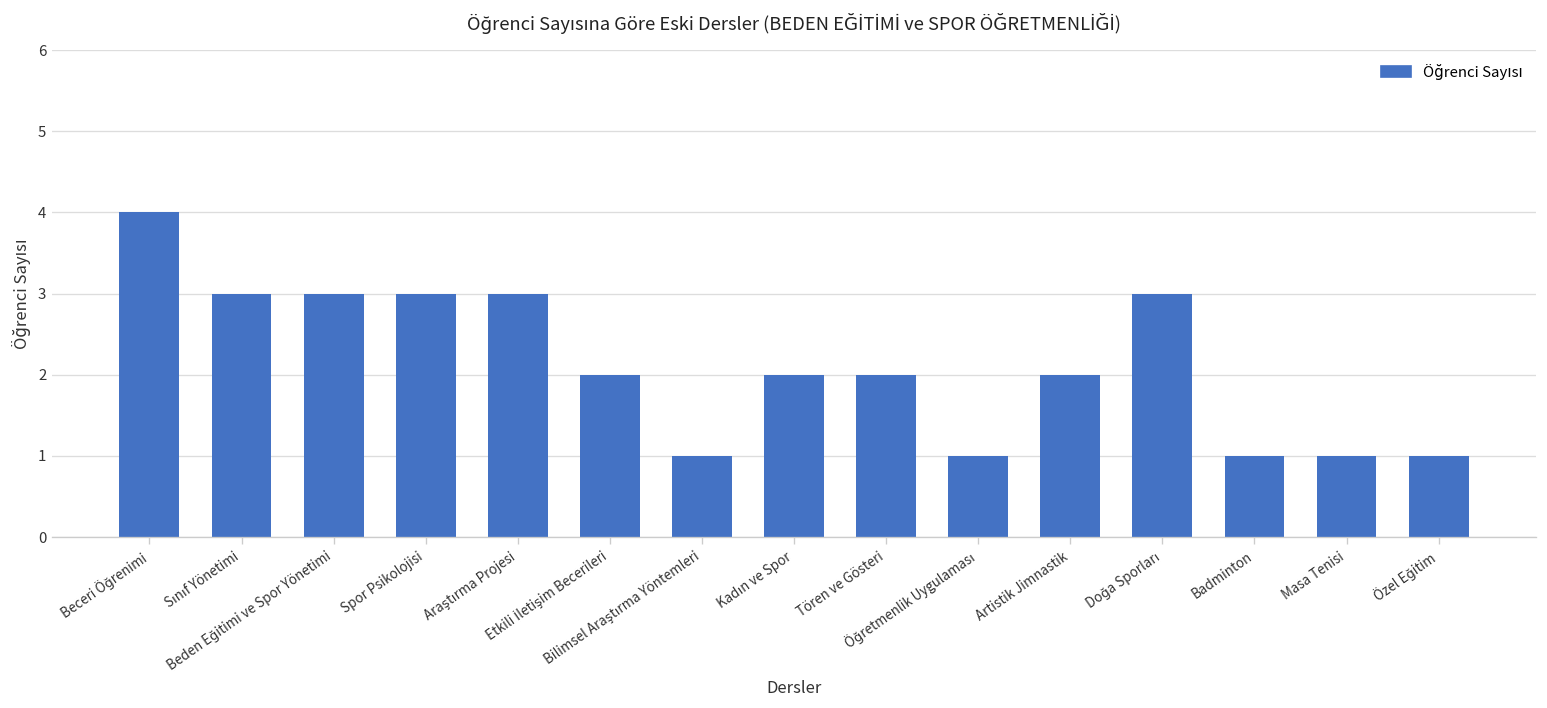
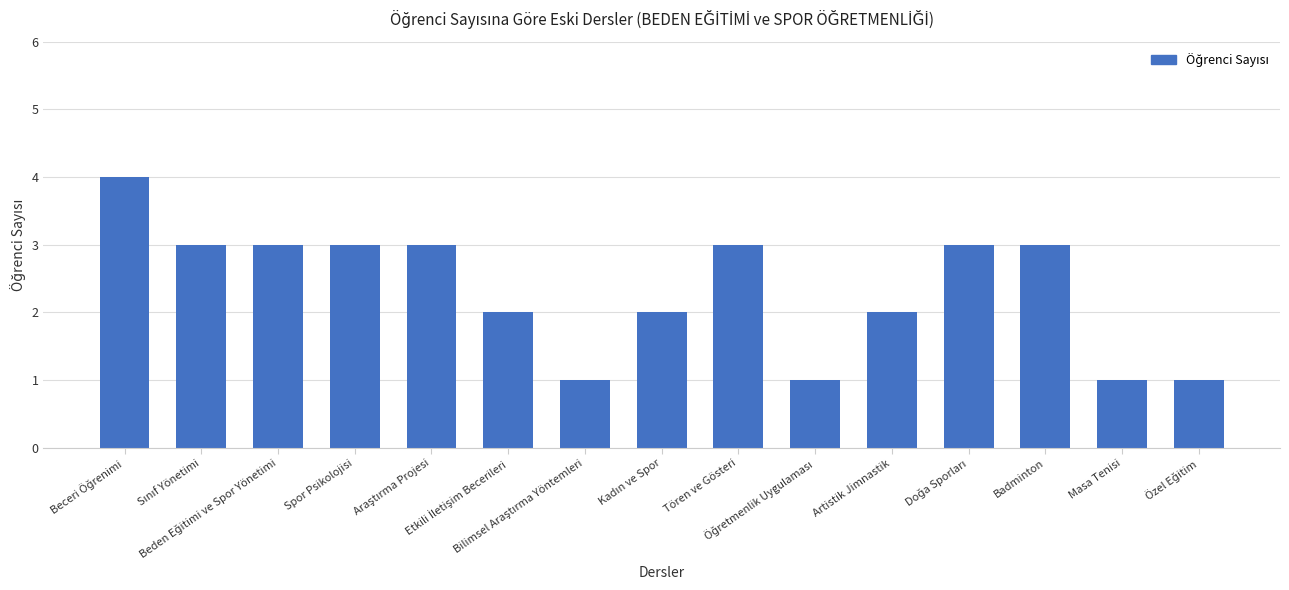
Tören ve Gösteri: 2 -> 3
Badminton: 1 -> 3
